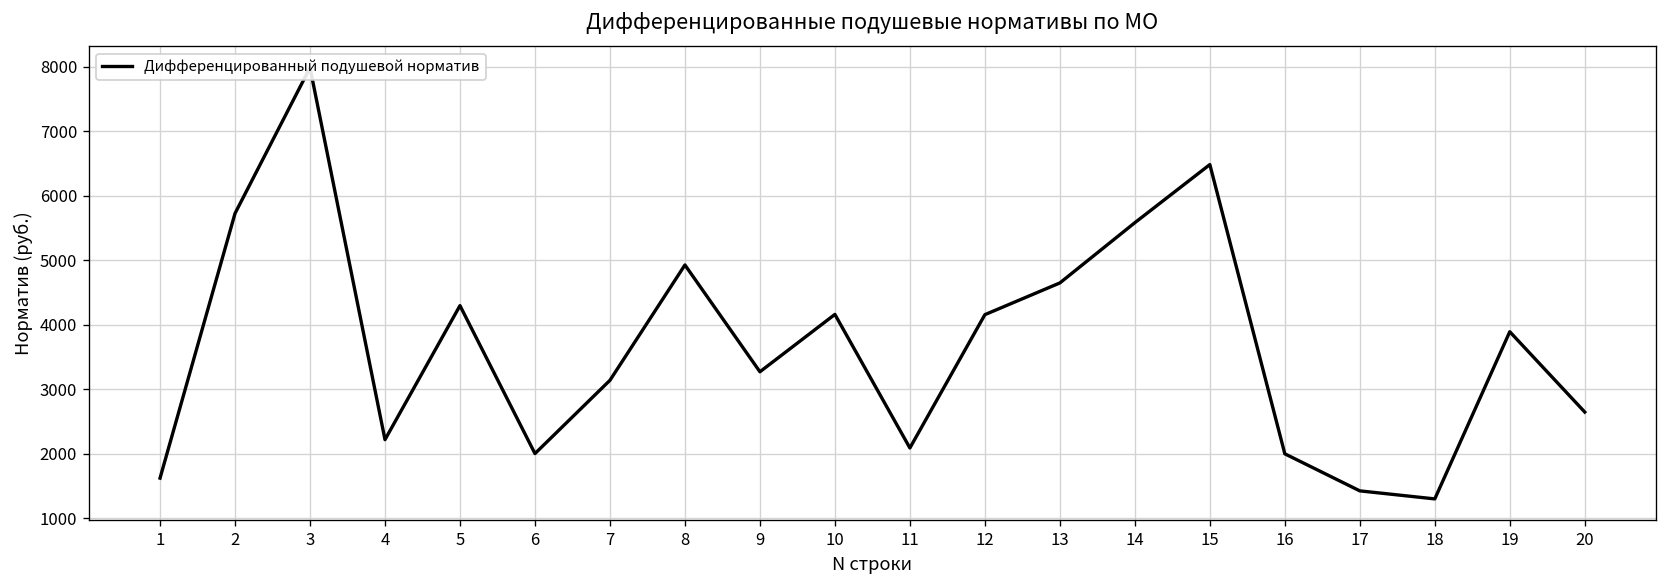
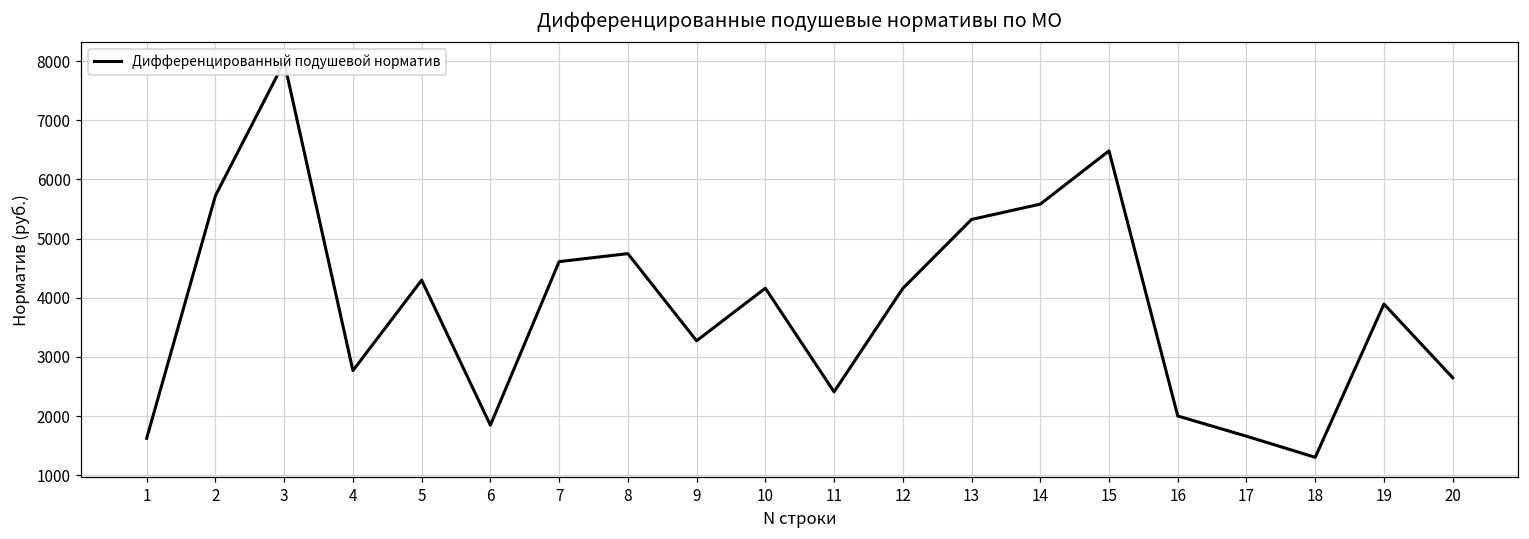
4: 2200 -> 2800
6: 2000 -> 1800
7: 3100 -> 4600
8: 4900 -> 4700
11: 2100 -> 2400
13: 4600 -> 5300
17: 1400 -> 1700
